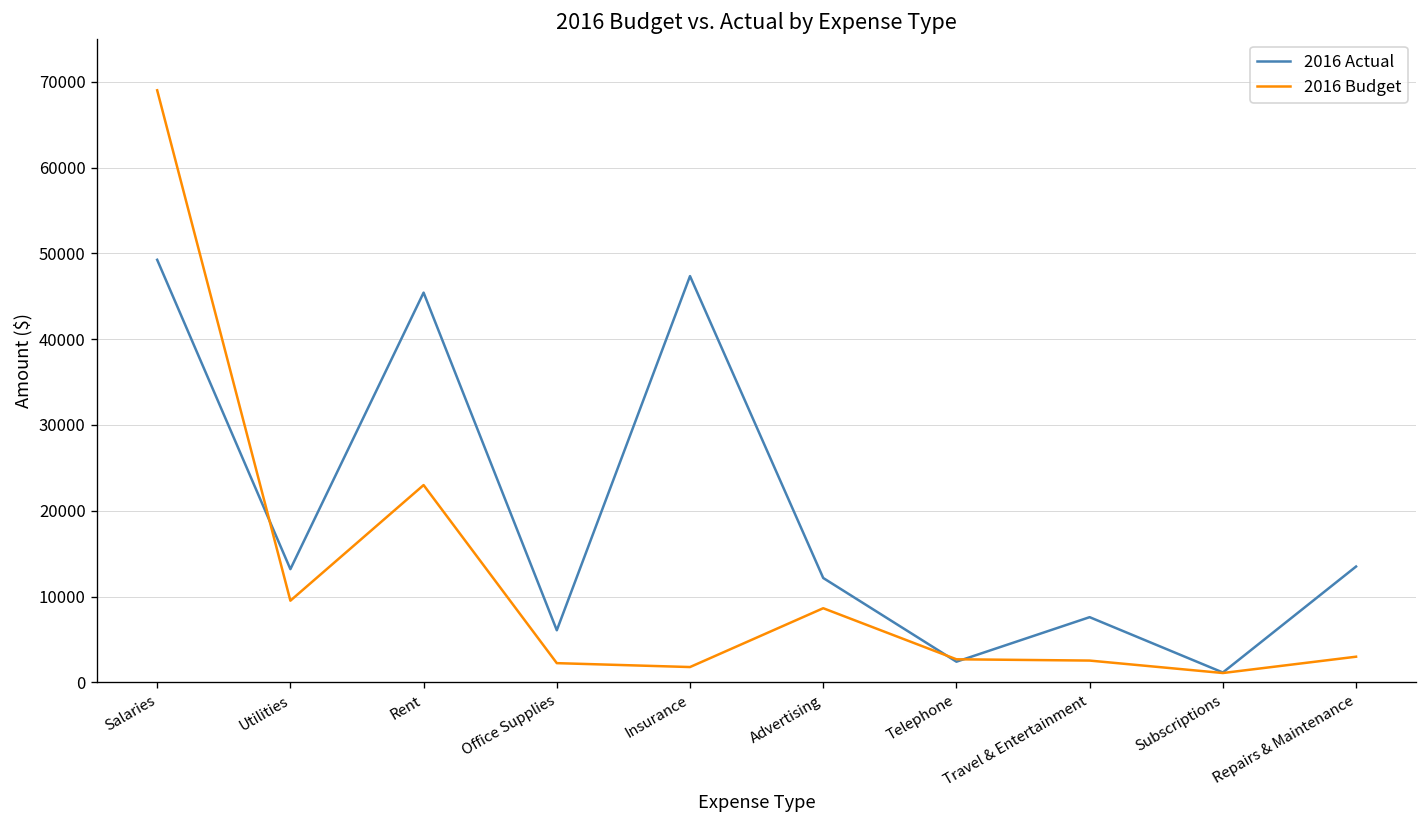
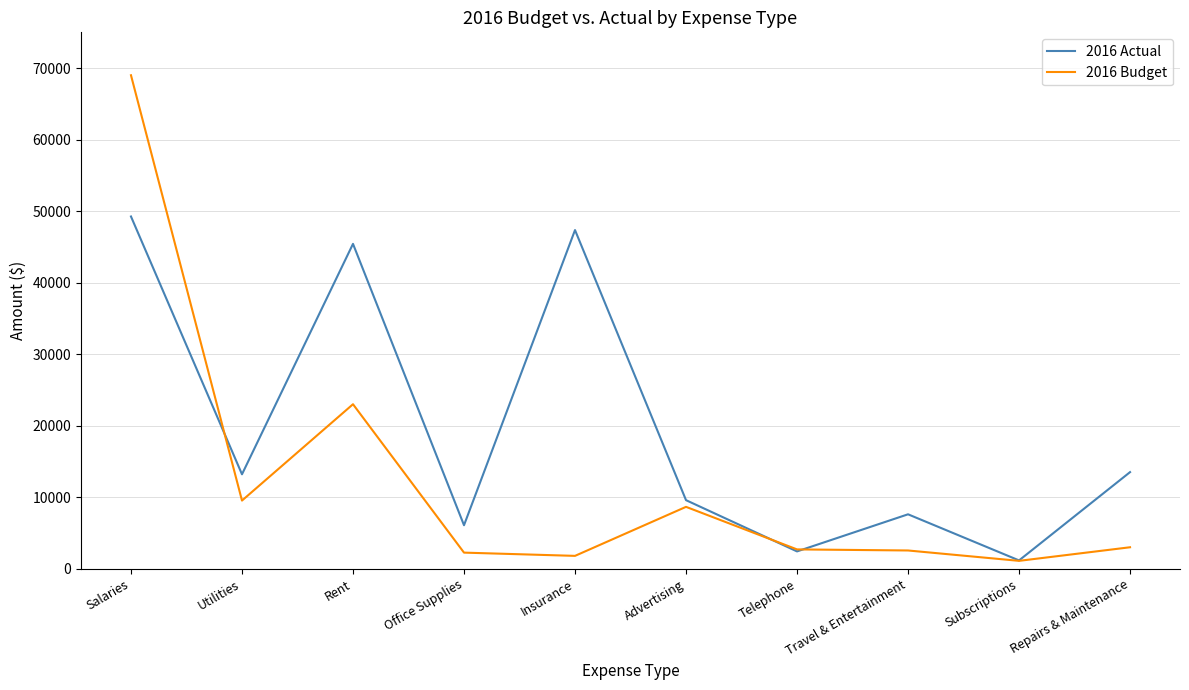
2016 Actual, Advertising: 12000 -> 10000
